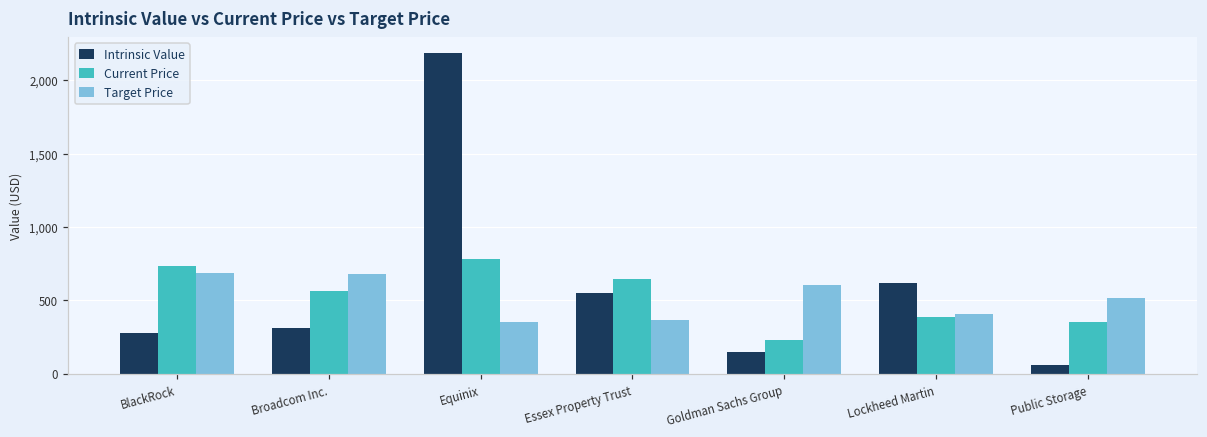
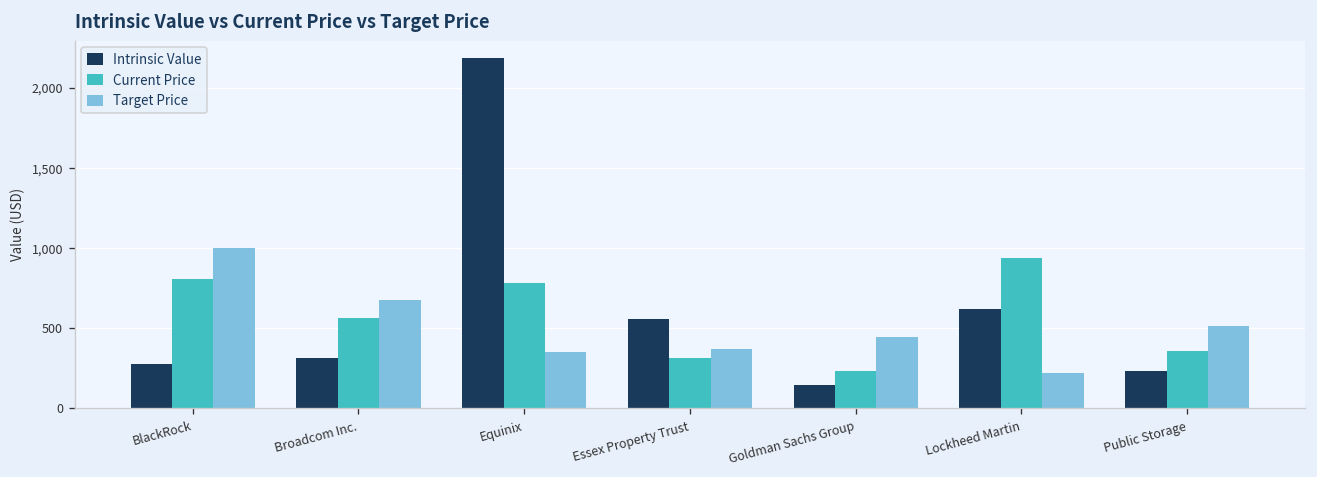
Current Price, BlackRock: 730 -> 810
Target Price, BlackRock: 680 -> 1,000
Current Price, Essex Property Trust: 650 -> 310
Target Price, Goldman Sachs Group: 610 -> 440
Current Price, Lockheed Martin: 390 -> 940
Target Price, Lockheed Martin: 410 -> 220
Intrinsic Value, Public Storage: 60 -> 230
